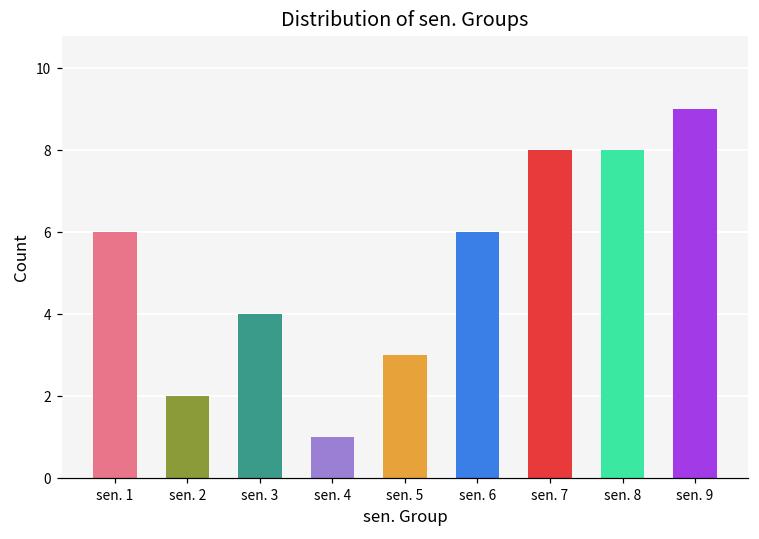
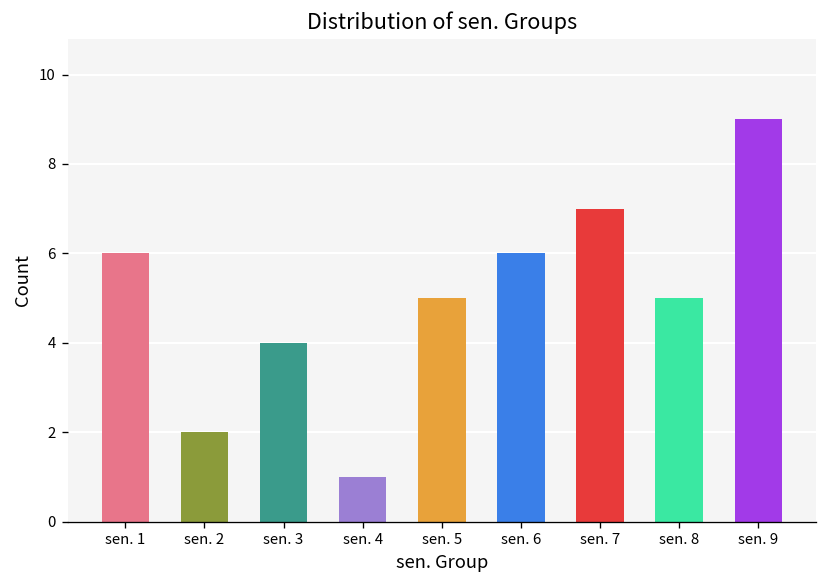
sen. 5: 3 -> 5
sen. 7: 8 -> 7
sen. 8: 8 -> 5
